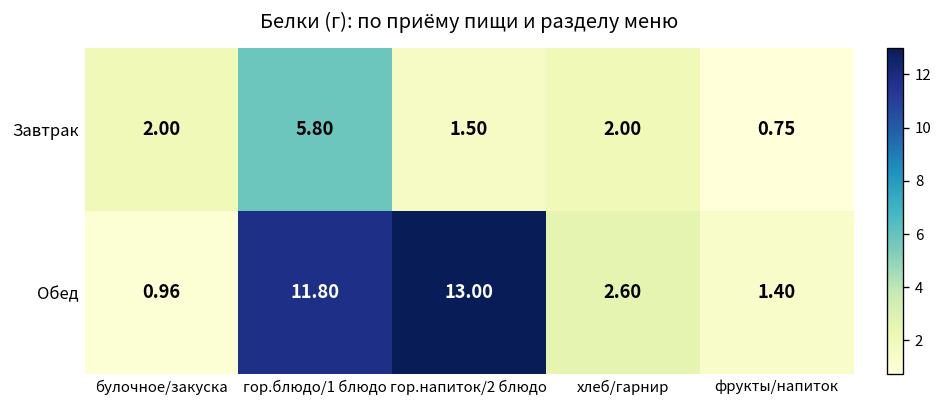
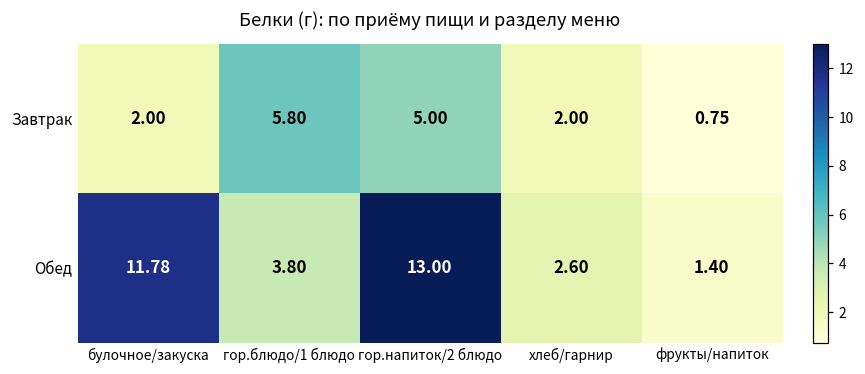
Завтрак, гор.напиток/2 блюдо: 1.50 -> 5.00
Обед, булочное/закуска: 0.96 -> 11.78
Обед, гор.блюдо/1 блюдо: 11.80 -> 3.80
